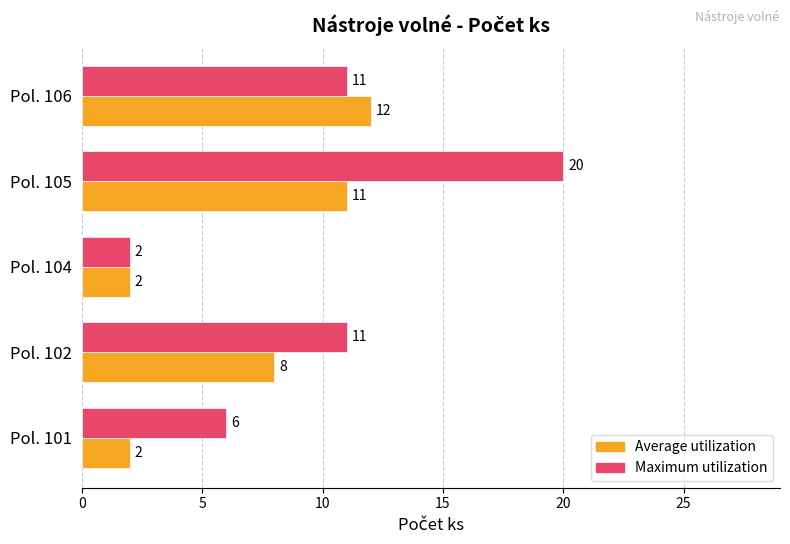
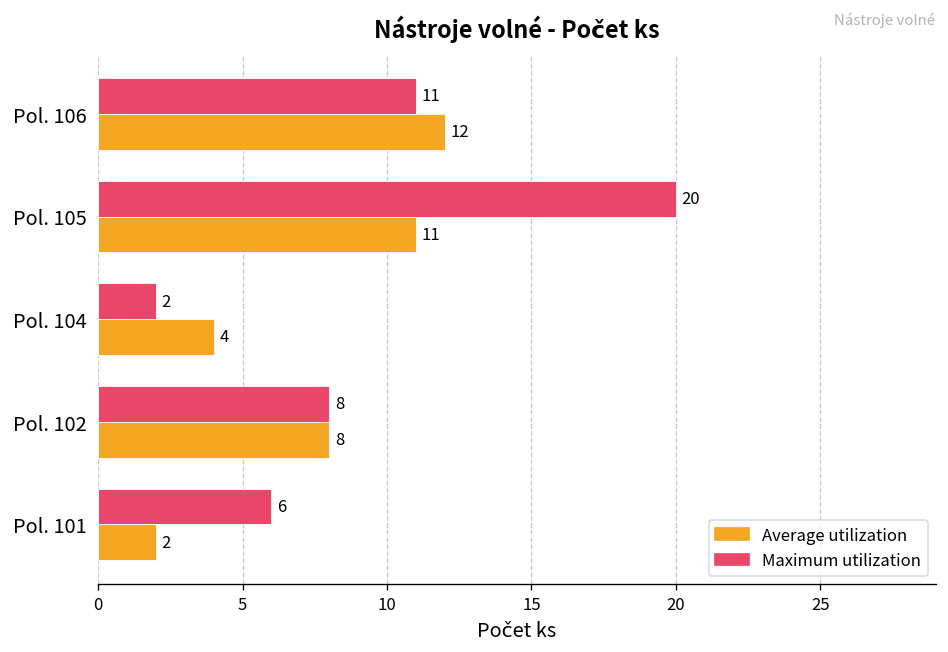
Average utilization, Pol. 104: 2 -> 4
Maximum utilization, Pol. 102: 11 -> 8
